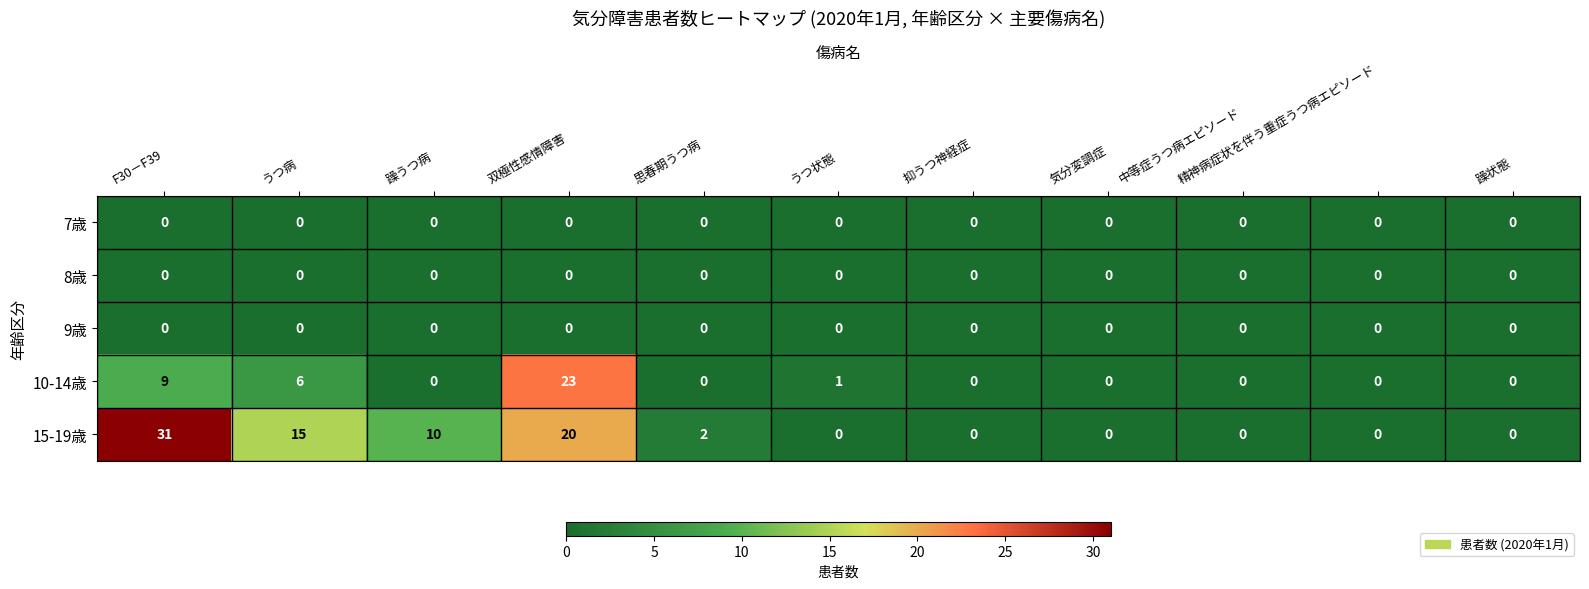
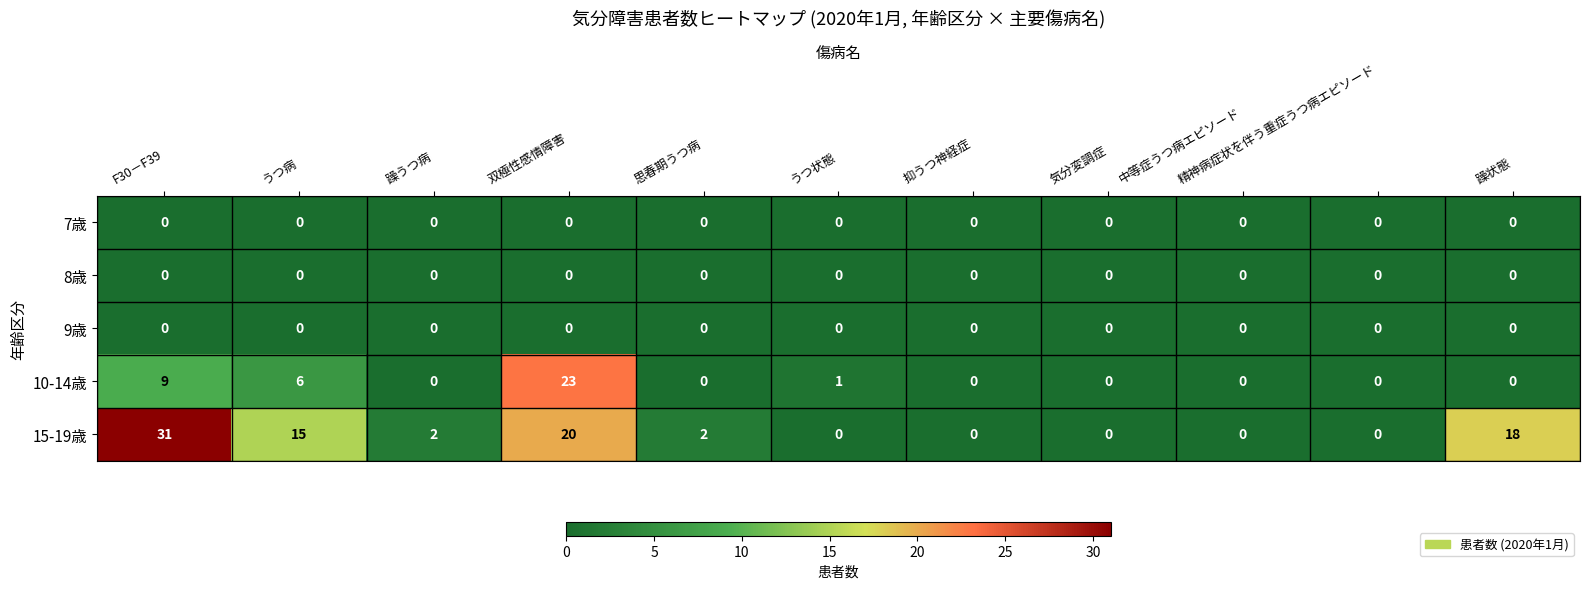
15-19歳, 躁うつ病: 10 -> 2
15-19歳, 躁状態: 0 -> 18
